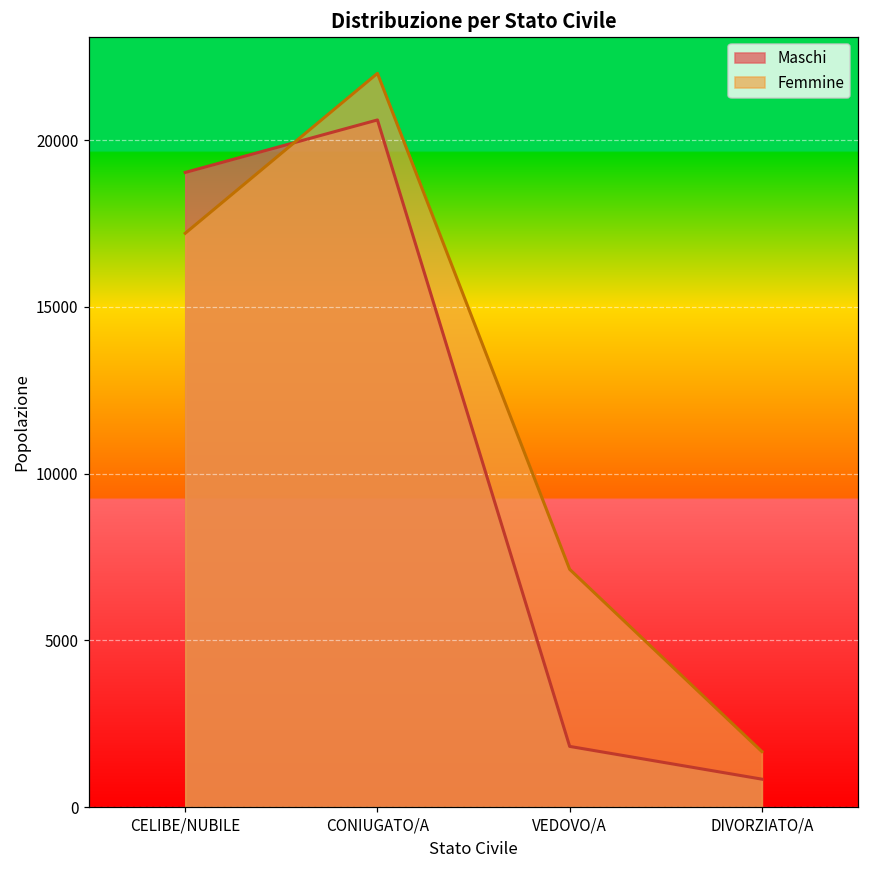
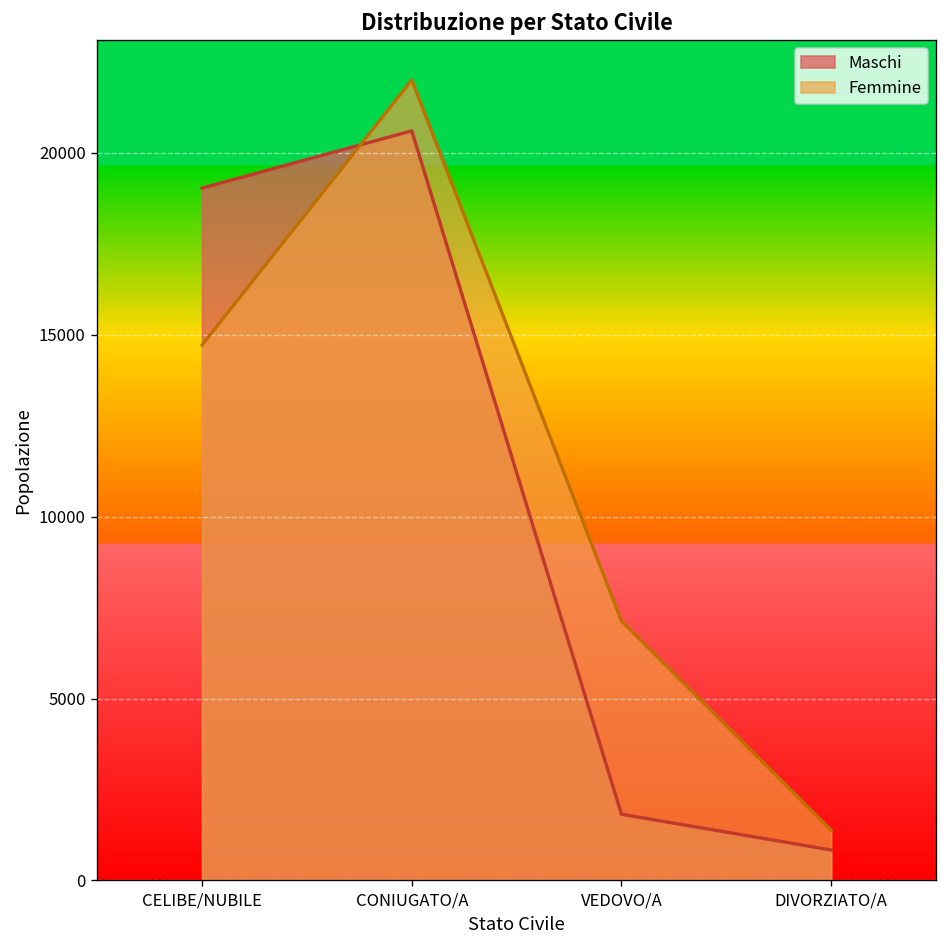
Femmine, CELIBE/NUBILE: 17200 -> 14700
Femmine, DIVORZIATO/A: 1700 -> 1400
